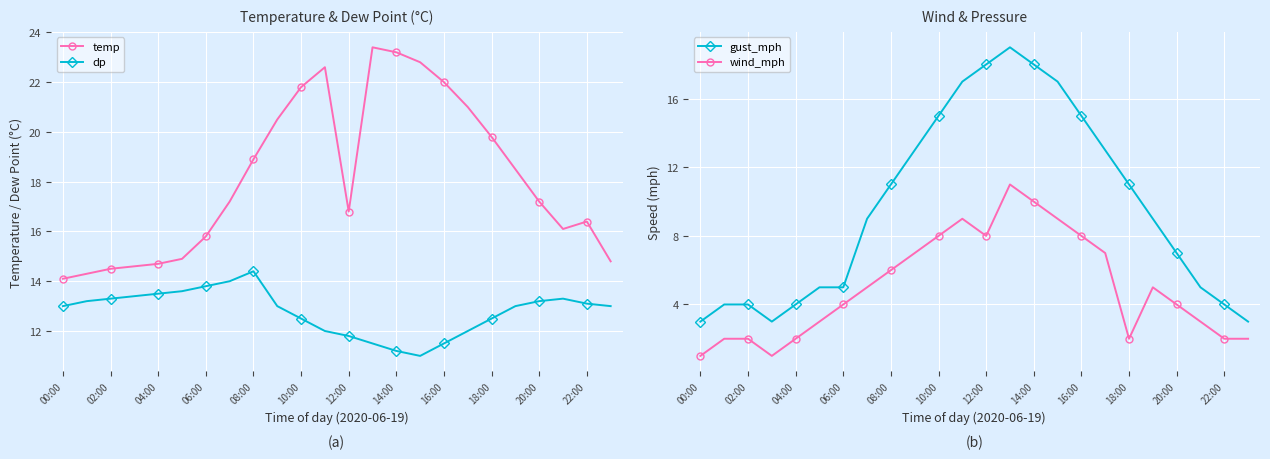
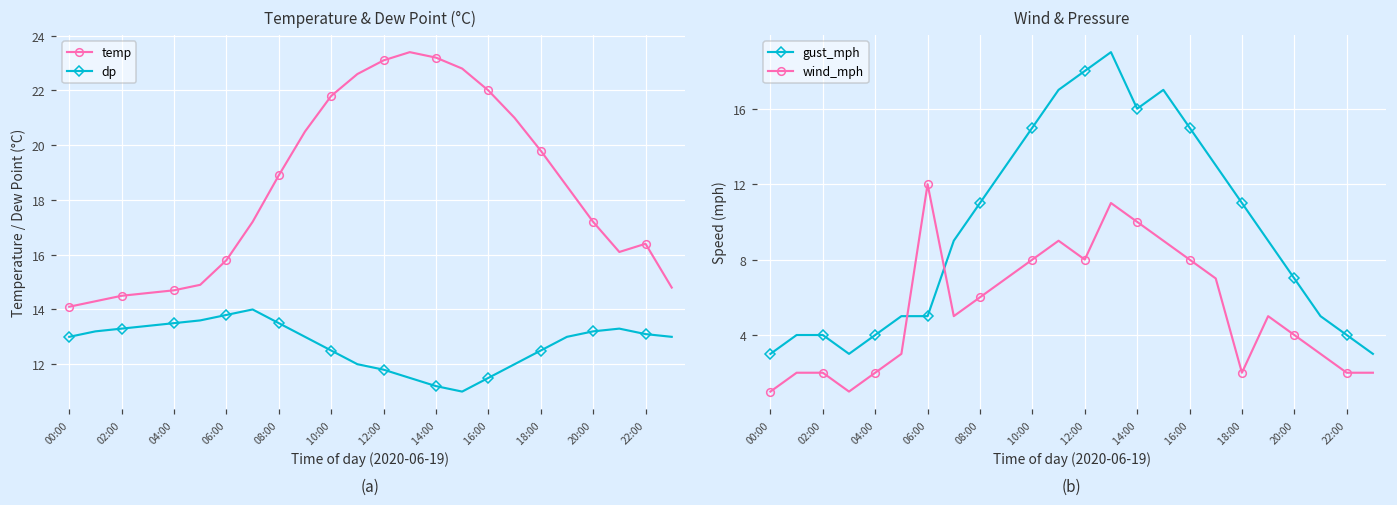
Temperature & Dew Point (°C), dp, 08:00: 14.4 -> 13.5
Temperature & Dew Point (°C), temp, 12:00: 16.8 -> 23.1
Wind & Pressure, wind_mph, 06:00: 4 -> 12
Wind & Pressure, gust_mph, 14:00: 18 -> 16
